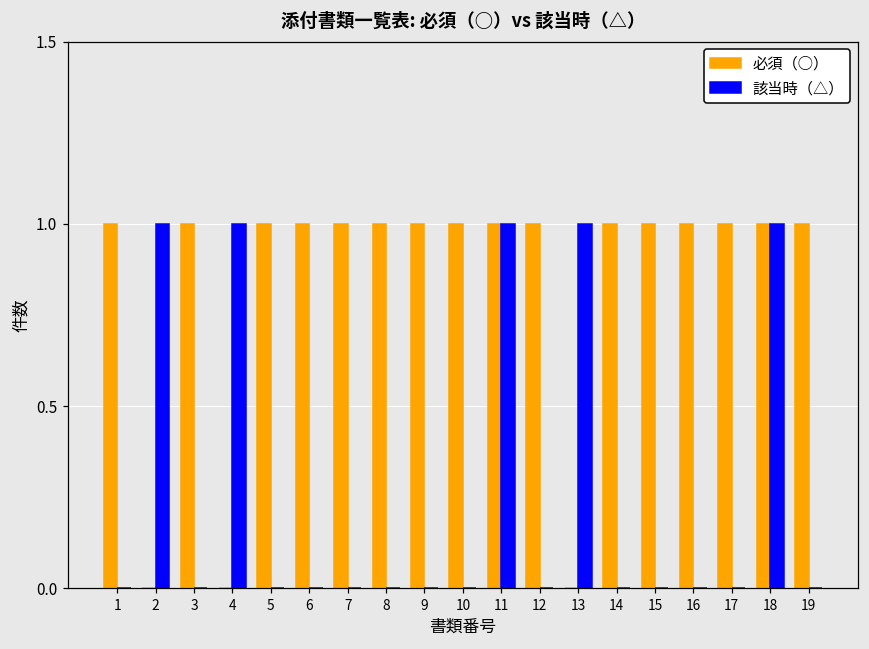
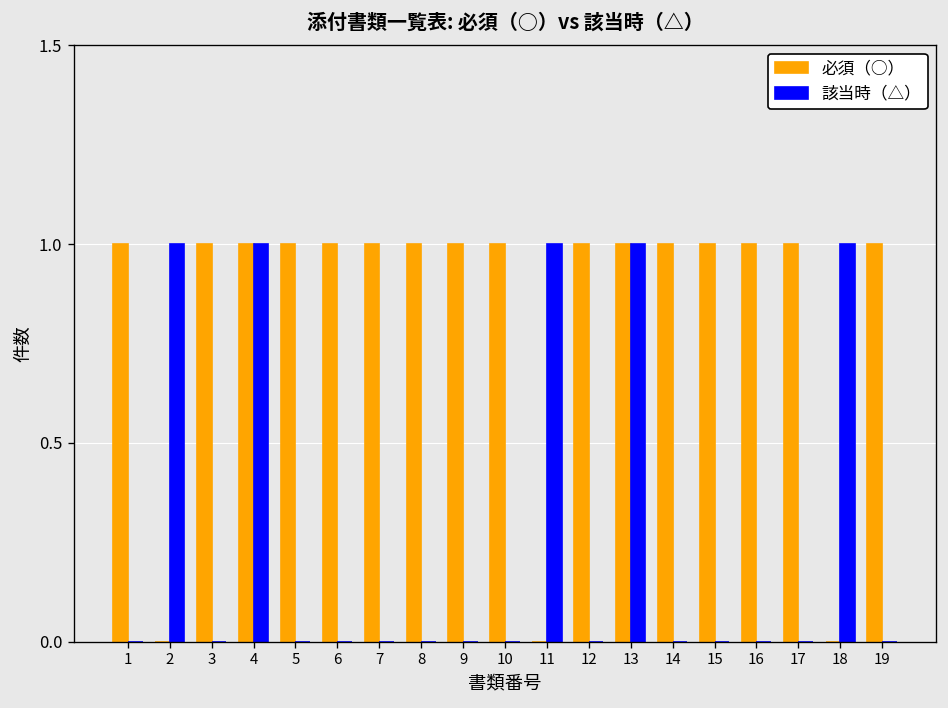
必須（○）, 4: 0 -> 1
必須（○）, 11: 1 -> 0
必須（○）, 13: 0 -> 1
必須（○）, 18: 1 -> 0
